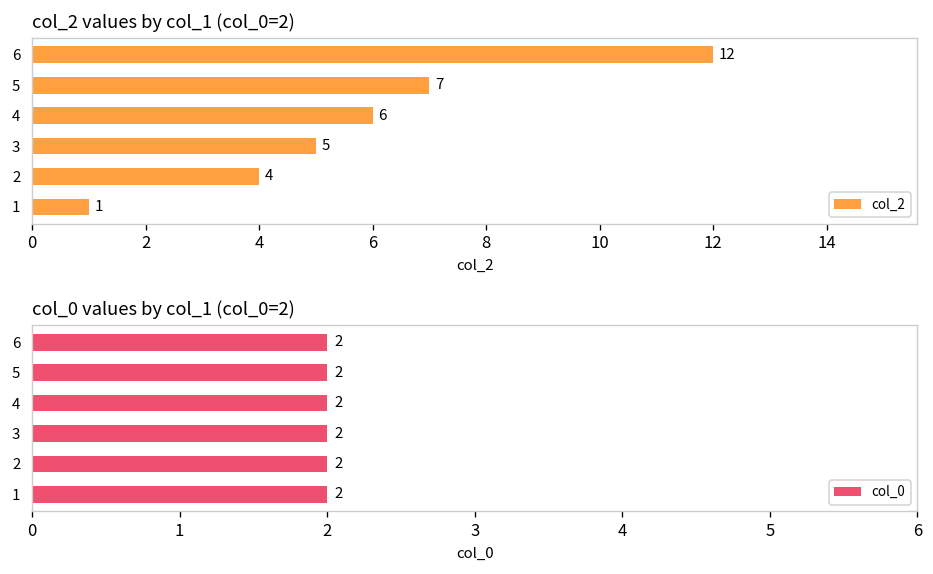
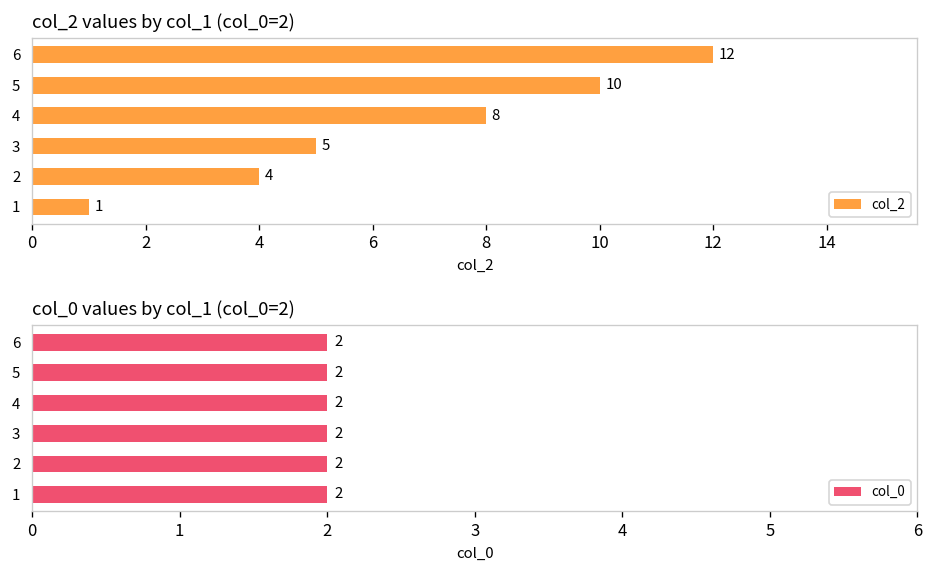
col_2 values by col_1 (col_0=2), 5: 7 -> 10
col_2 values by col_1 (col_0=2), 4: 6 -> 8
